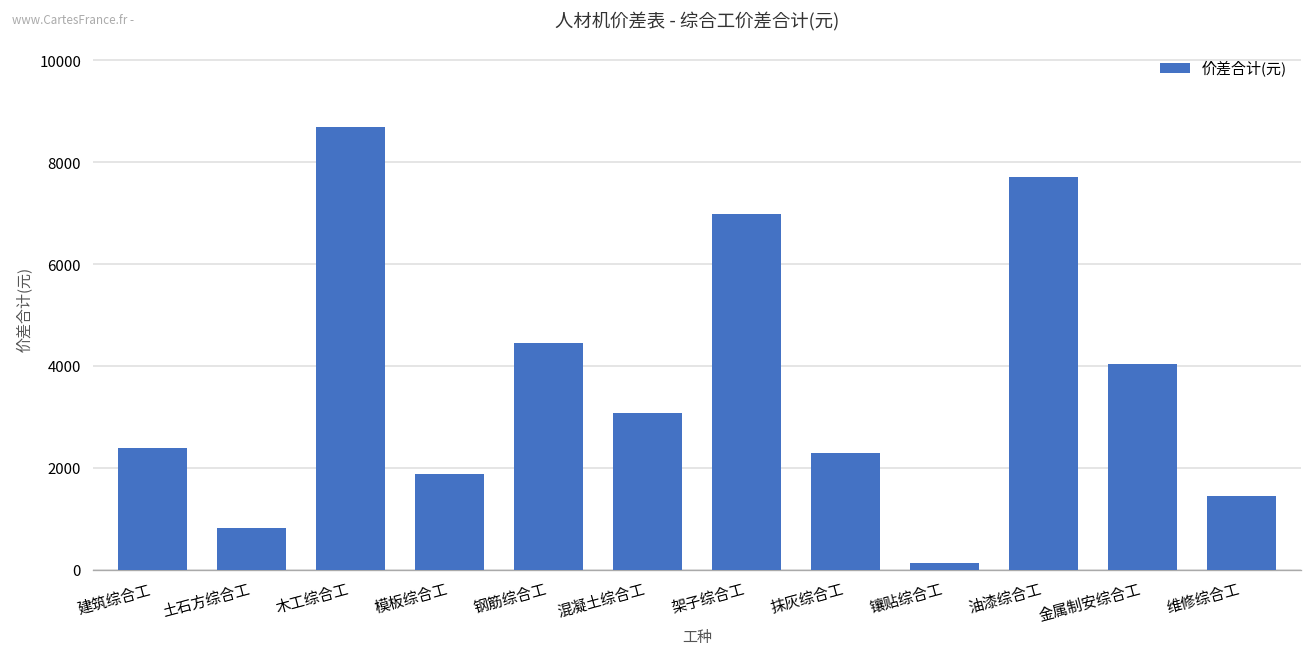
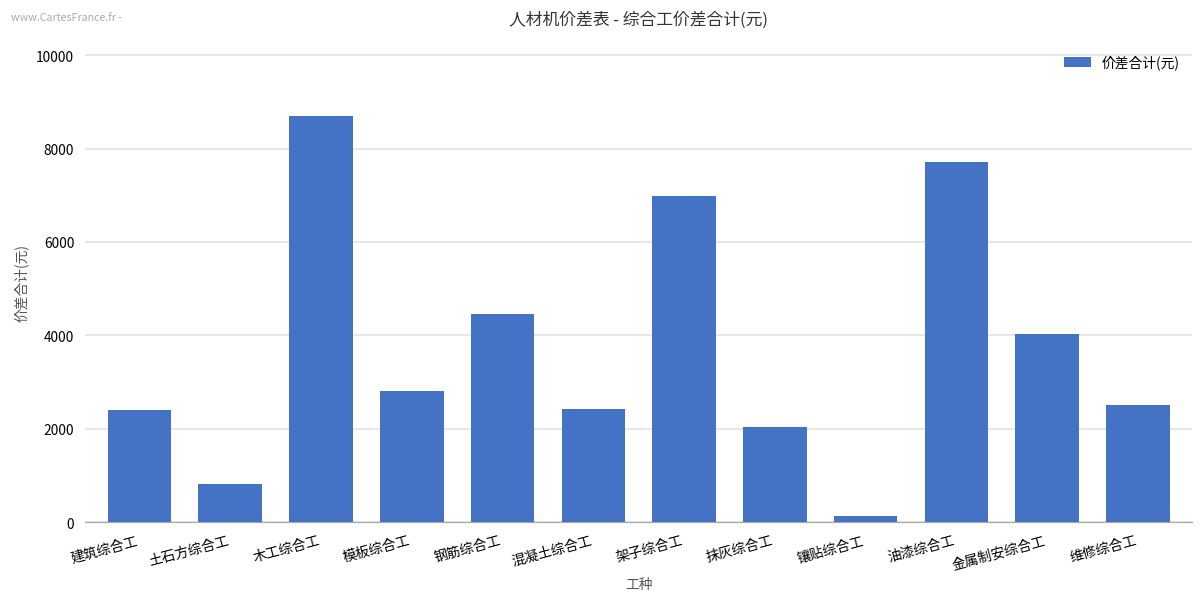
模板综合工: 1900 -> 2800
混凝土综合工: 3100 -> 2400
抹灰综合工: 2300 -> 2000
维修综合工: 1400 -> 2500
